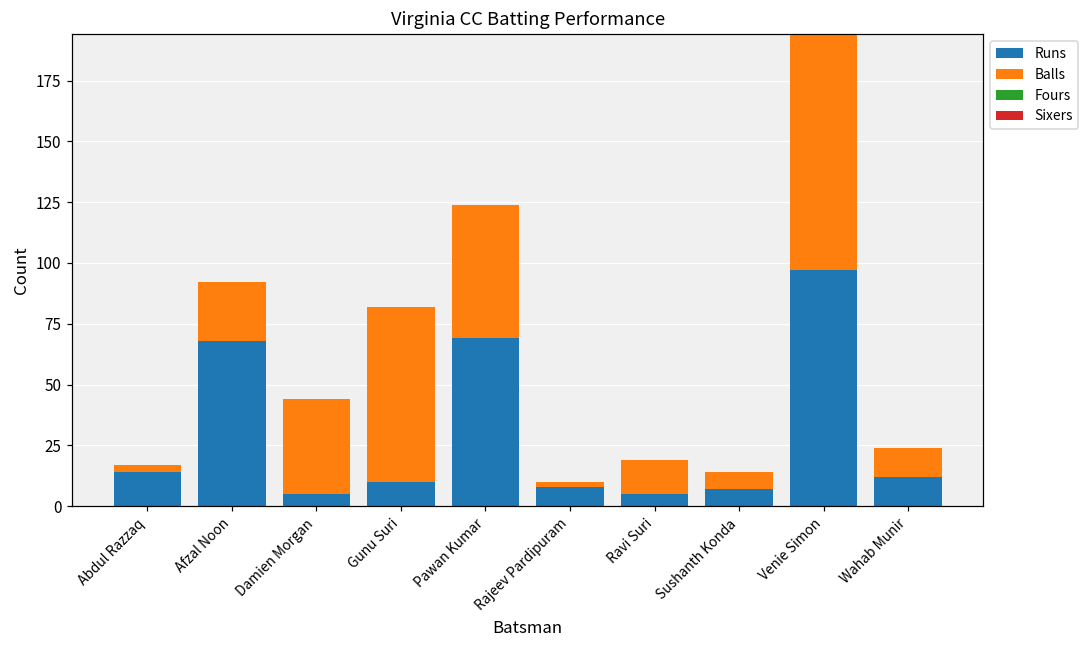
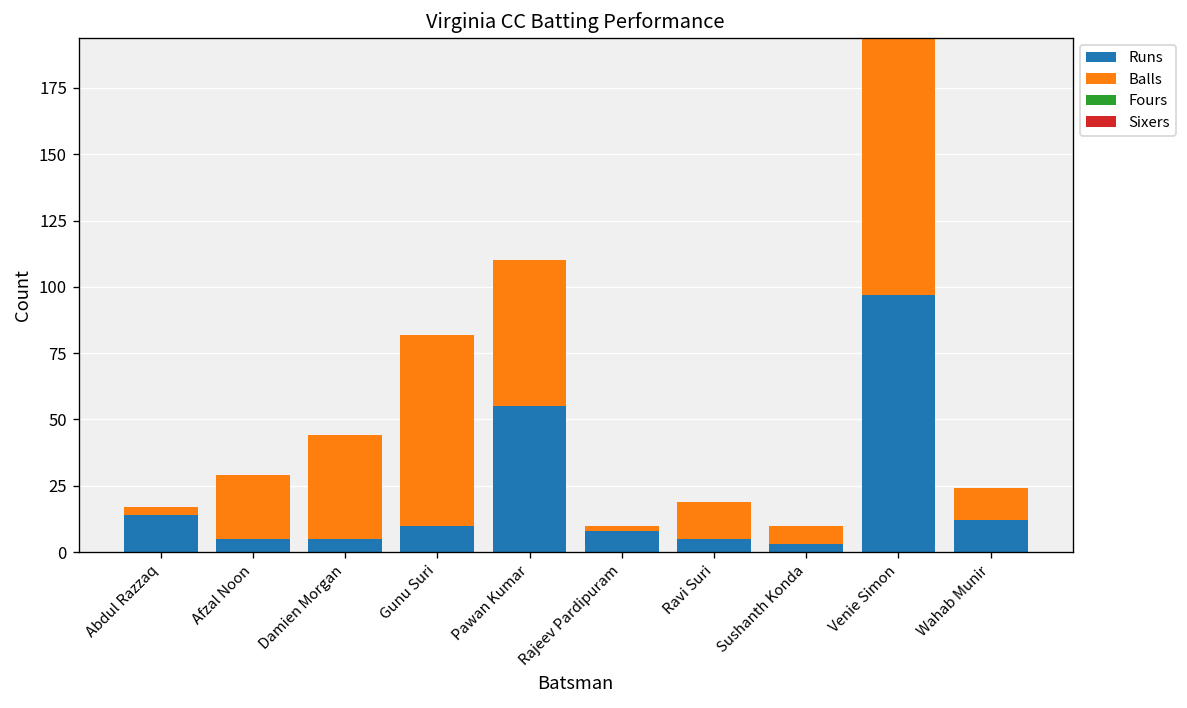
Runs, Afzal Noon: 68 -> 5
Runs, Pawan Kumar: 69 -> 55
Runs, Sushanth Konda: 7 -> 3
